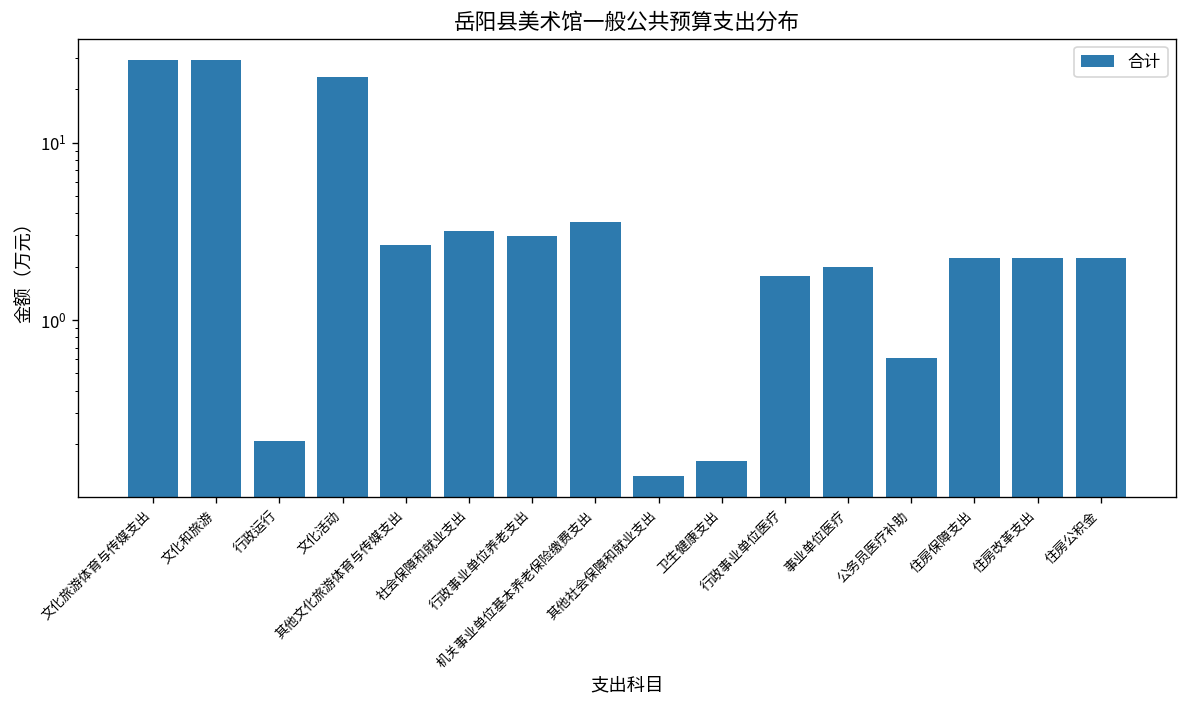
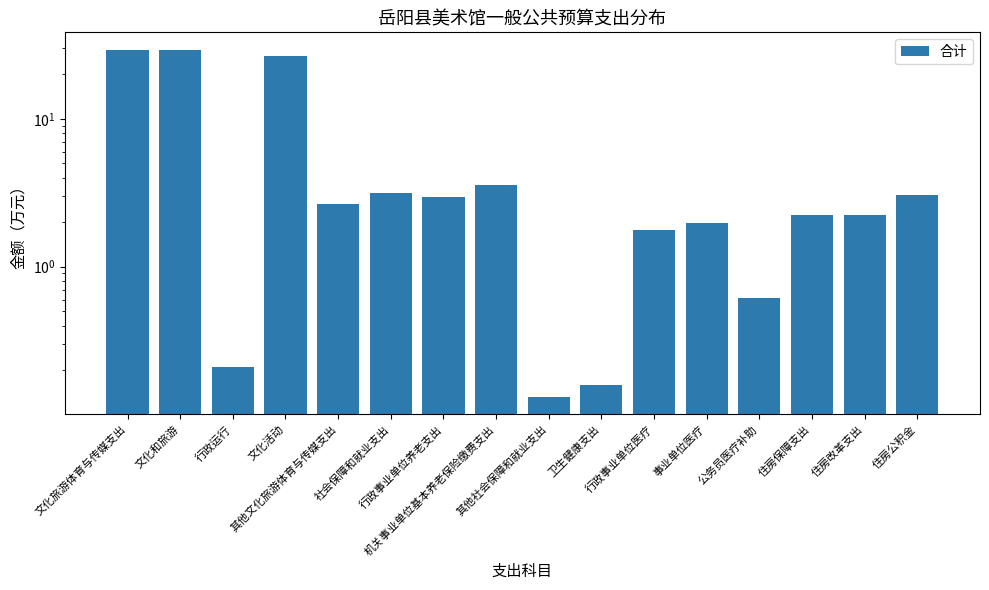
文化活动: 23 -> 26
住房公积金: 2.2 -> 3.0
